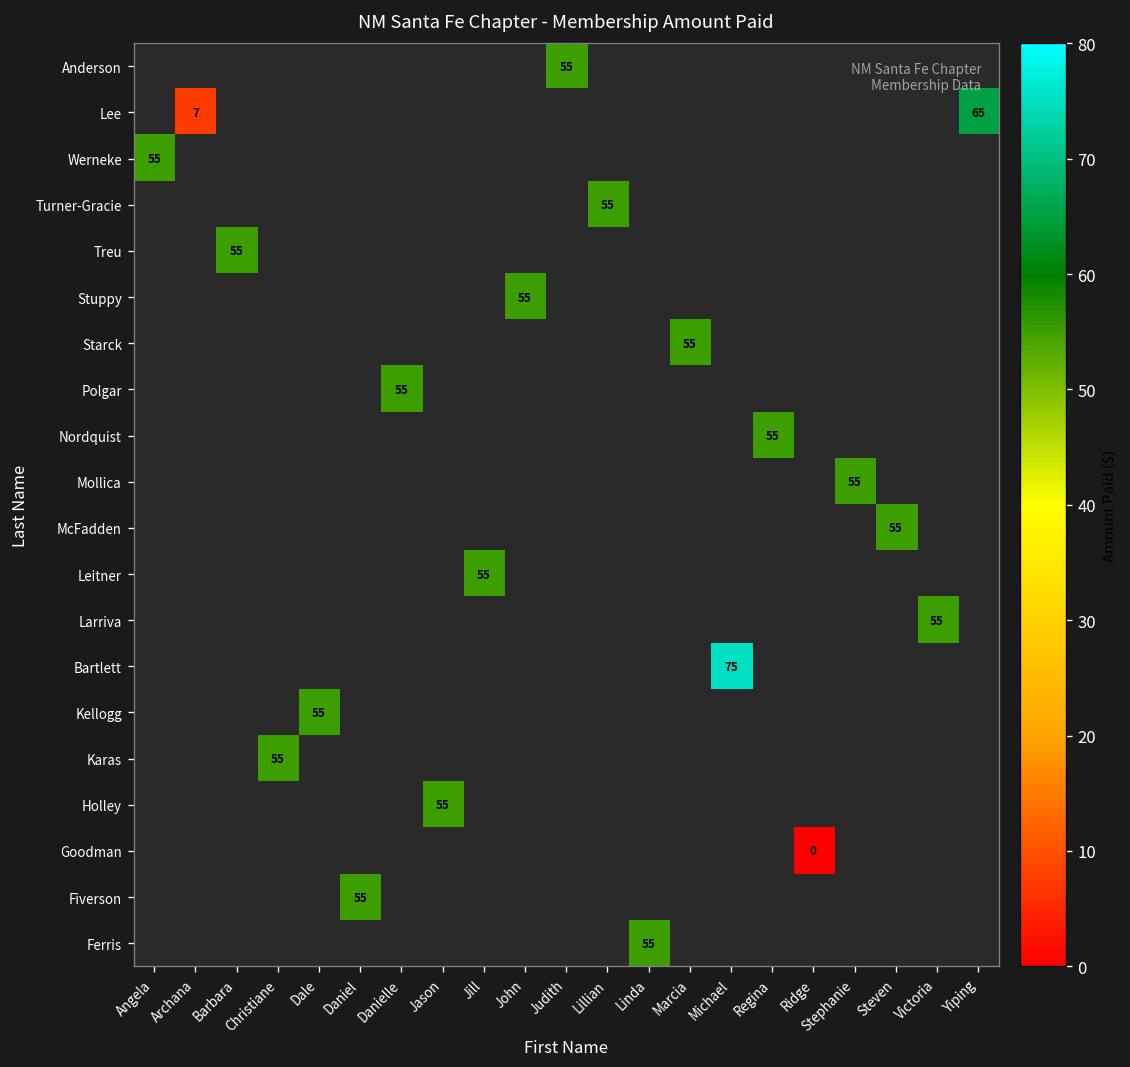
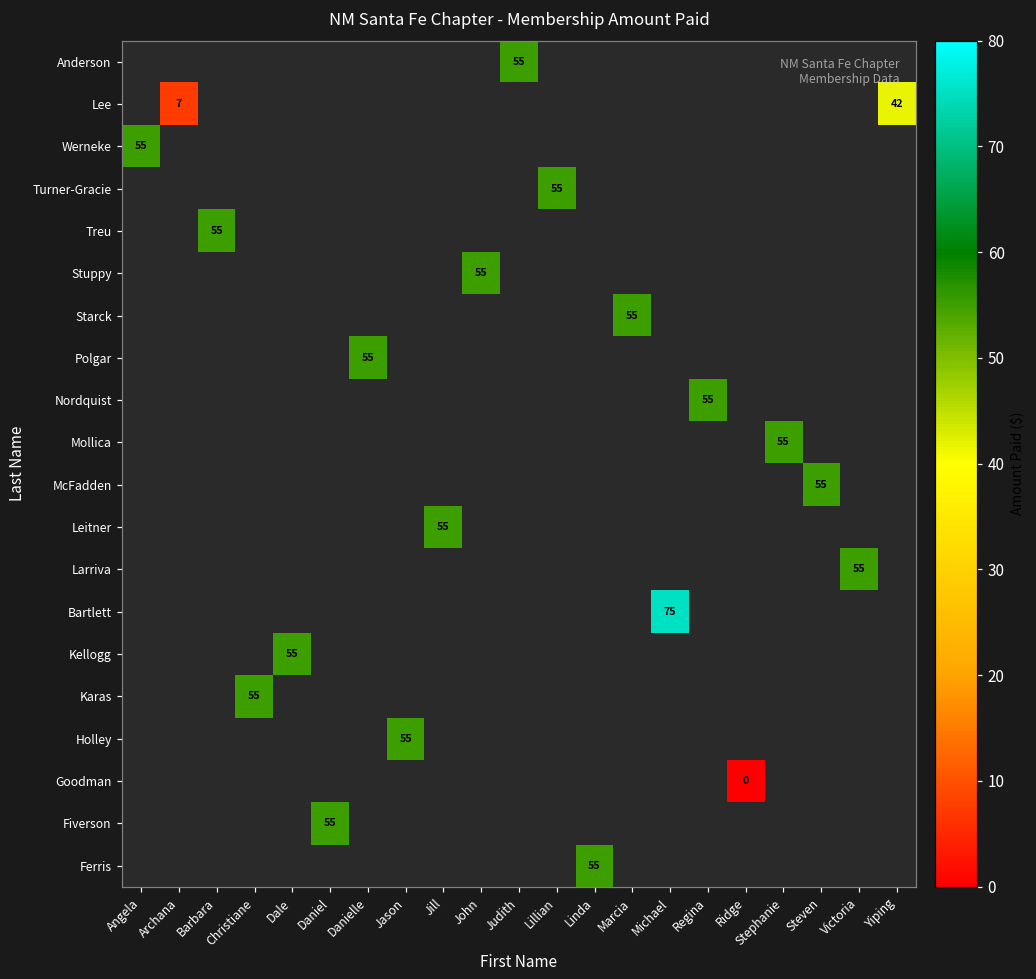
Lee, Yiping: 65 -> 42
